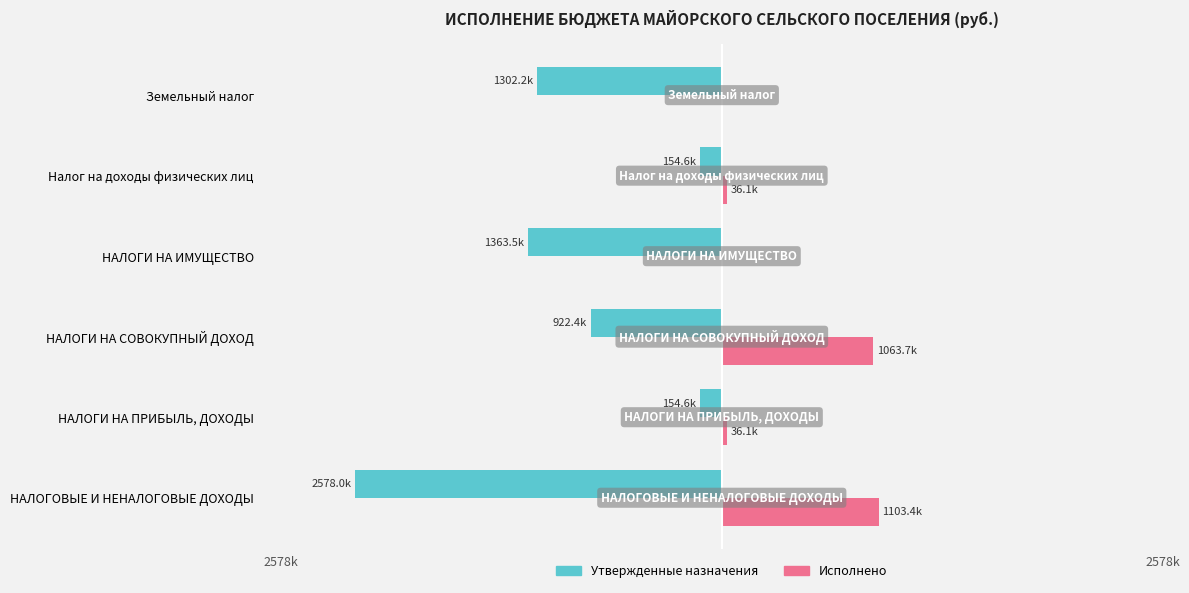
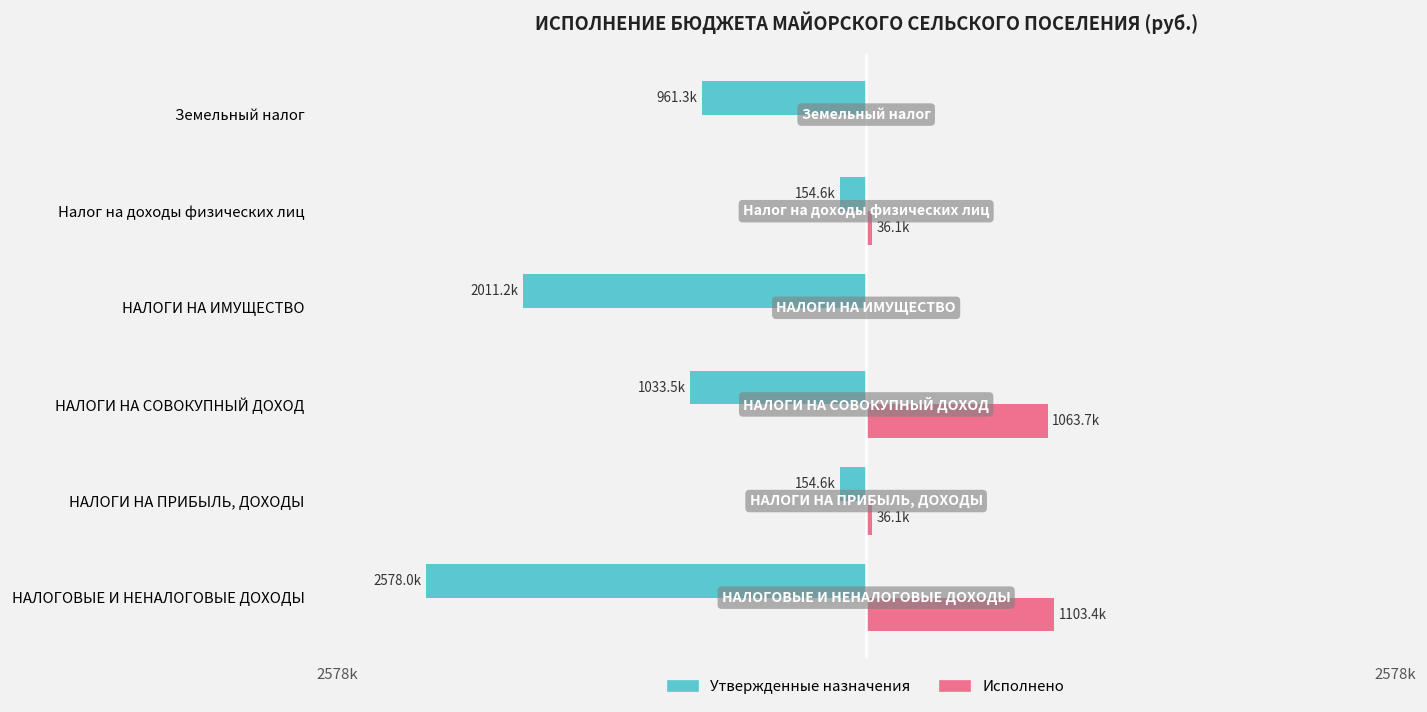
Утвержденные назначения, Земельный налог: 1302.2k -> 961.3k
Утвержденные назначения, НАЛОГИ НА ИМУЩЕСТВО: 1363.5k -> 2011.2k
Утвержденные назначения, НАЛОГИ НА СОВОКУПНЫЙ ДОХОД: 922.4k -> 1033.5k
